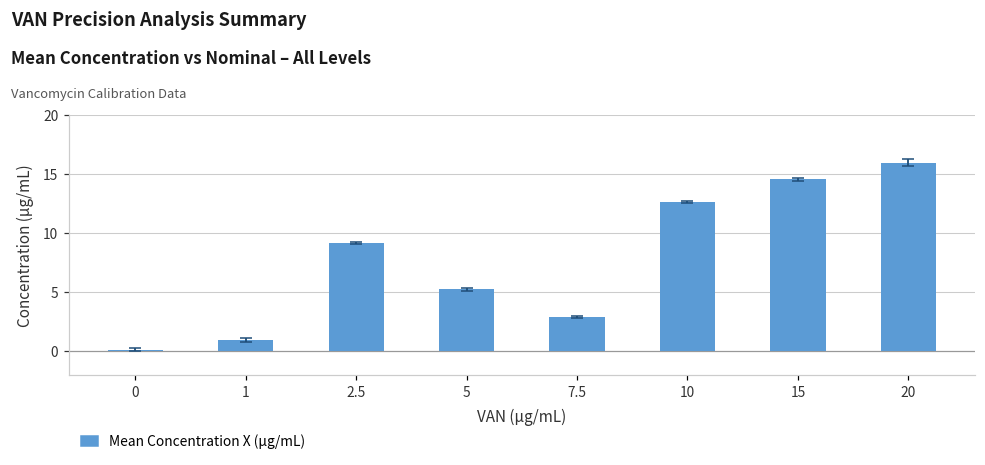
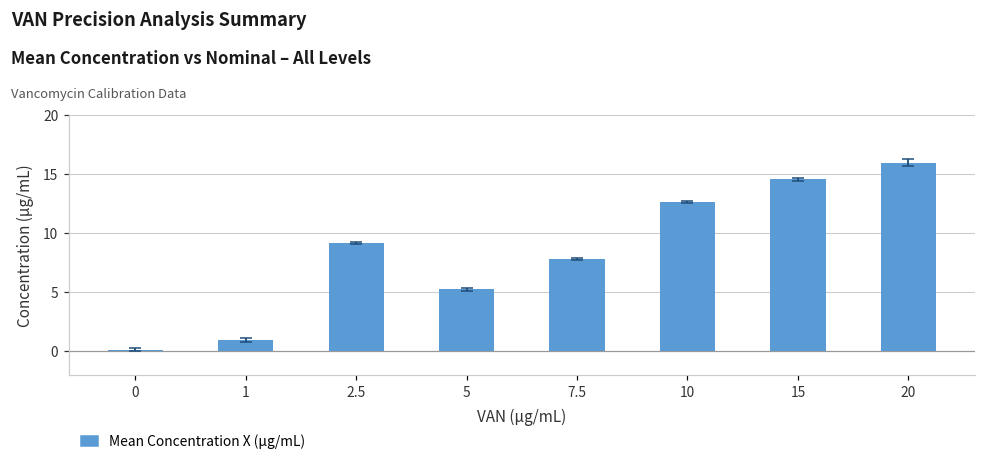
Mean Concentration X (µg/mL), 7.5: 2.9 -> 7.8
